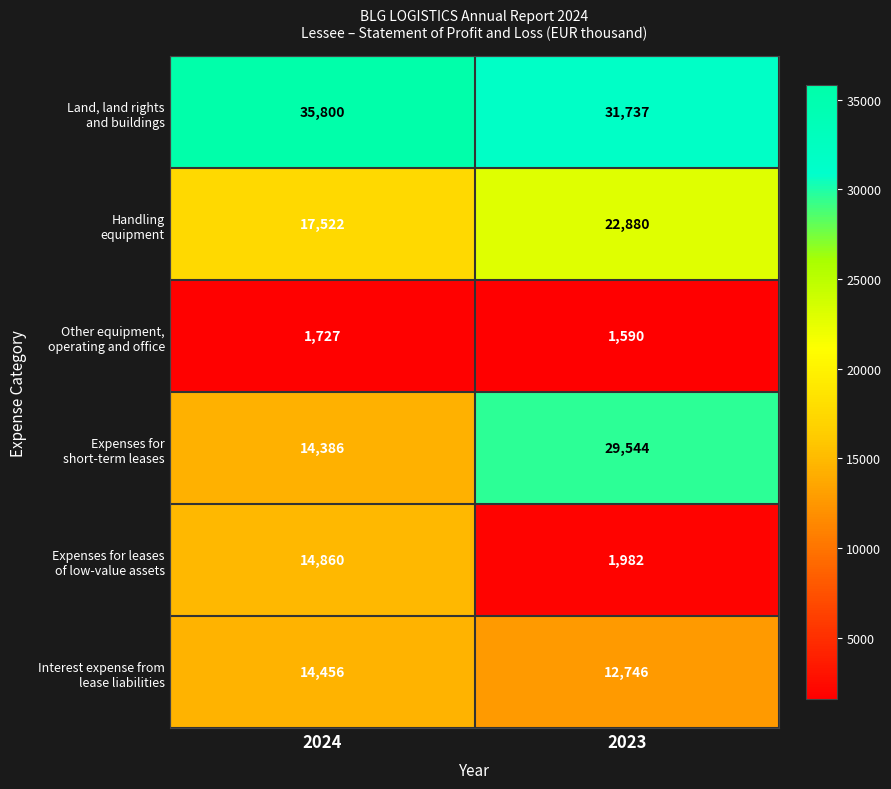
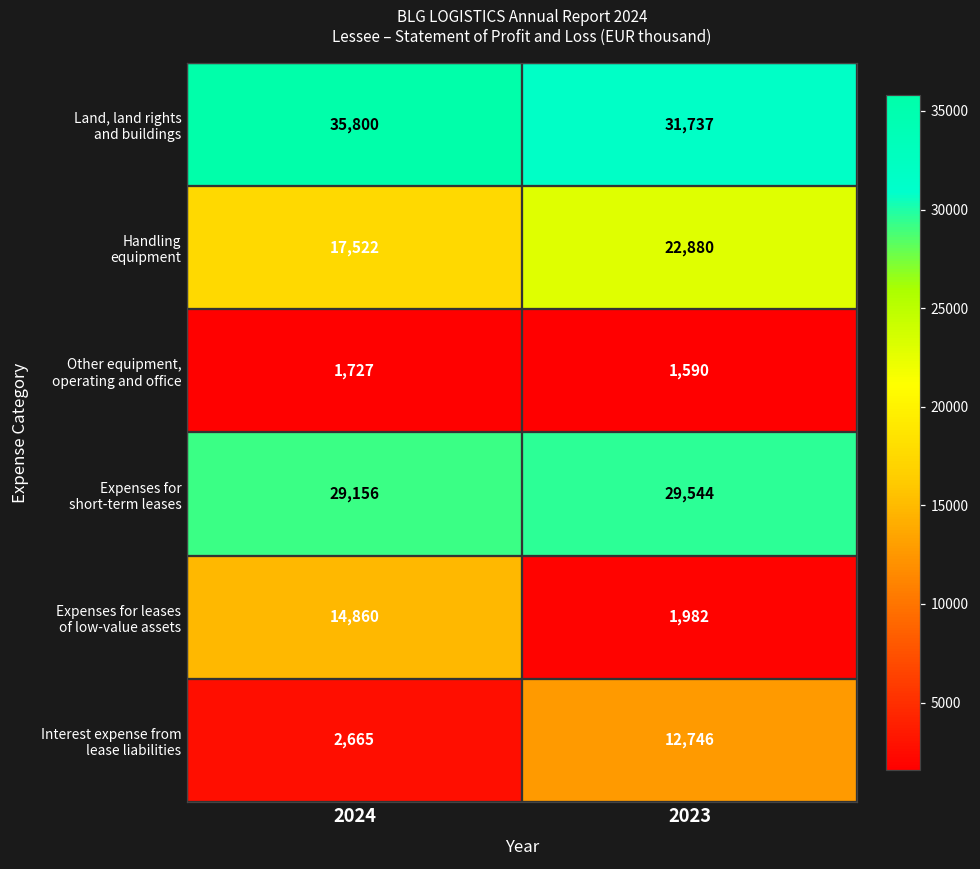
Expenses for short-term leases, 2024: 14,386 -> 29,156
Interest expense from lease liabilities, 2024: 14,456 -> 2,665
